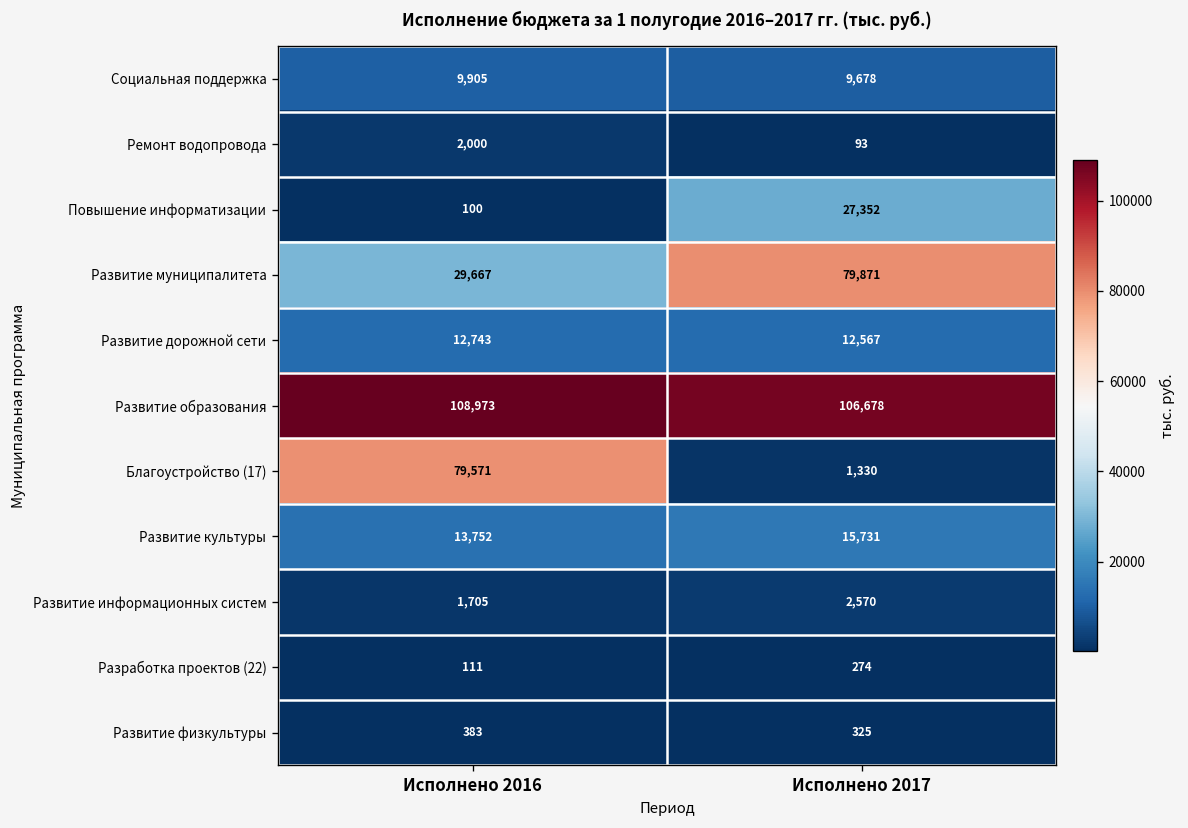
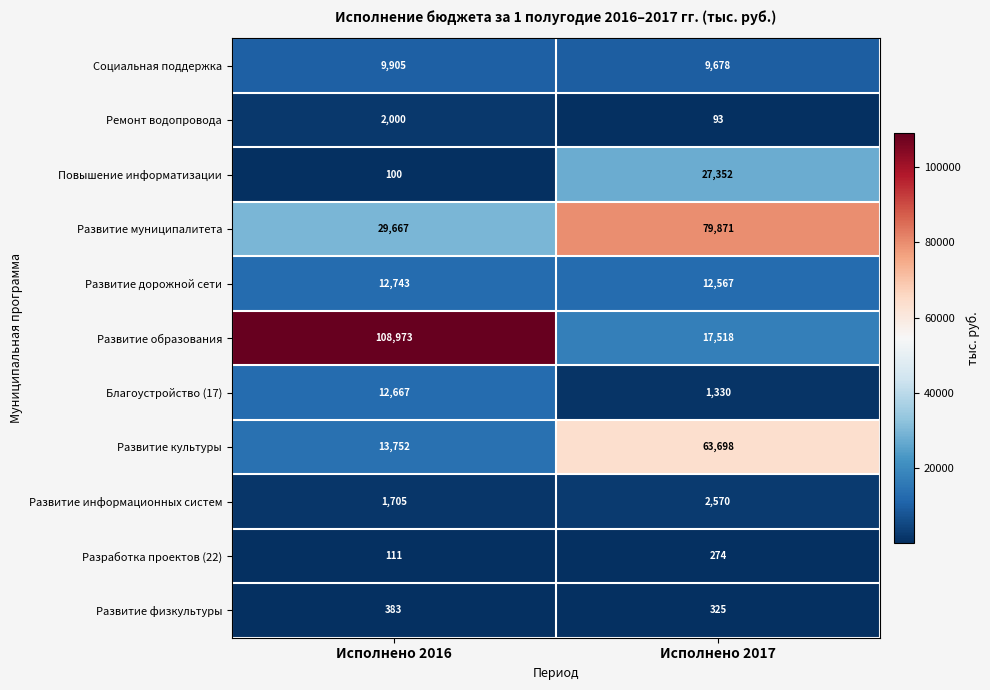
Развитие образования, Исполнено 2017: 106,678 -> 17,518
Благоустройство (17), Исполнено 2016: 79,571 -> 12,667
Развитие культуры, Исполнено 2017: 15,731 -> 63,698
